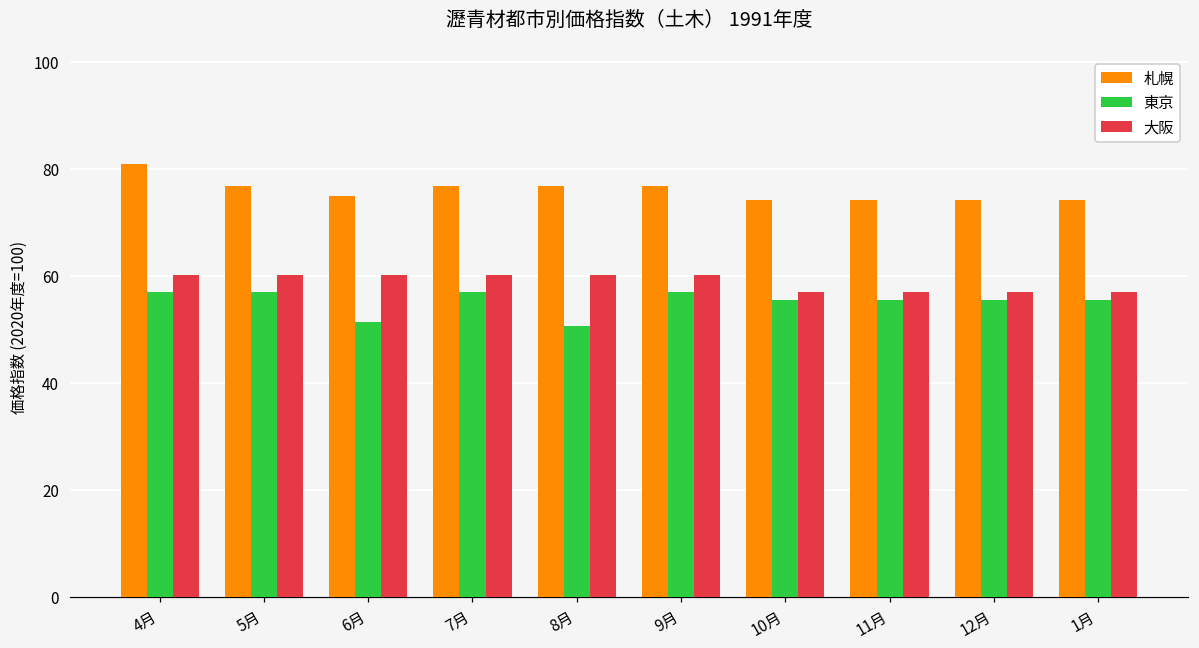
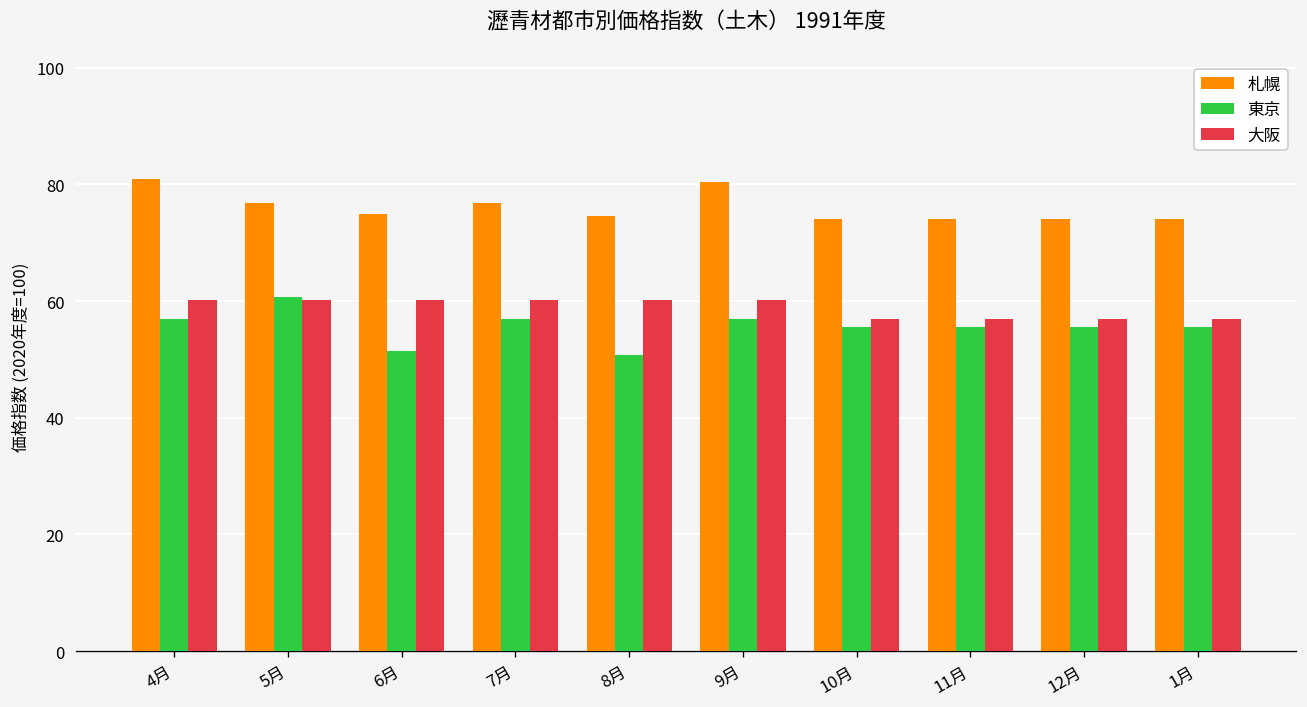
東京, 5月: 57 -> 61
札幌, 8月: 77 -> 75
札幌, 9月: 77 -> 80
